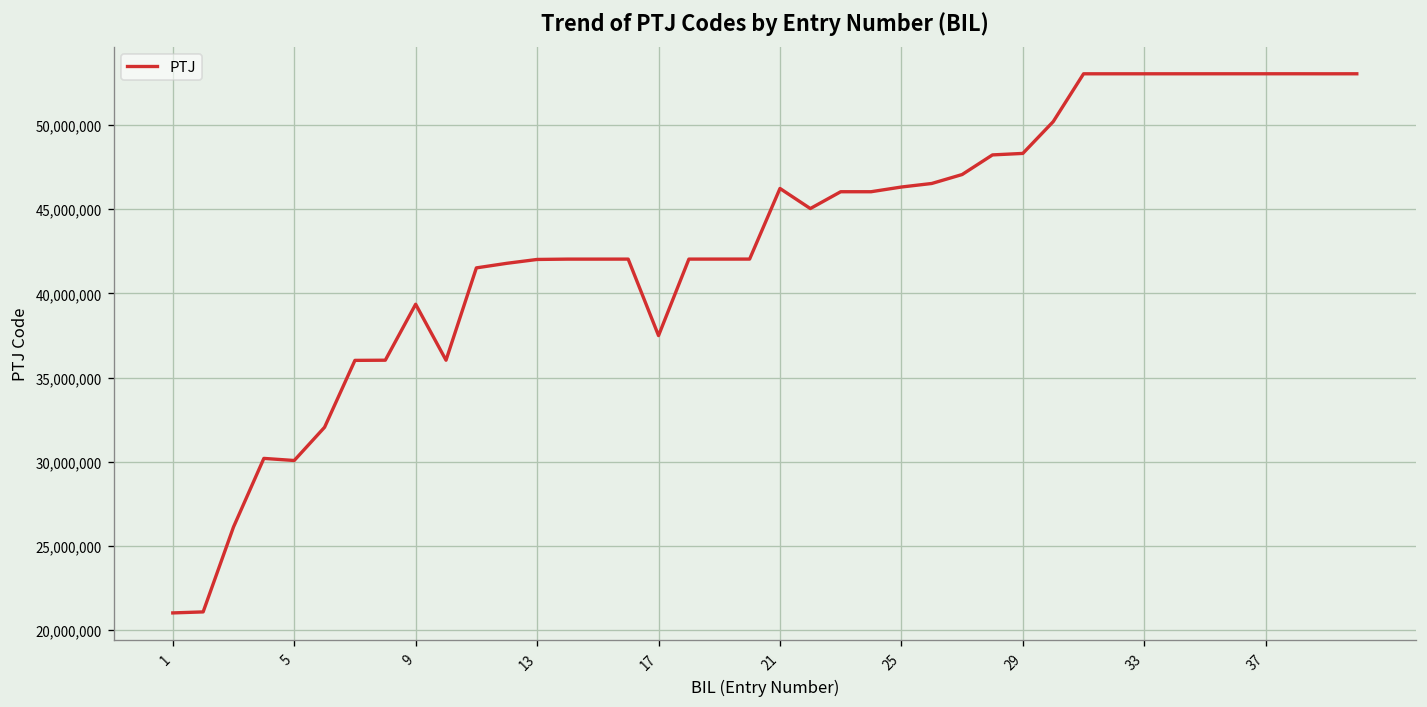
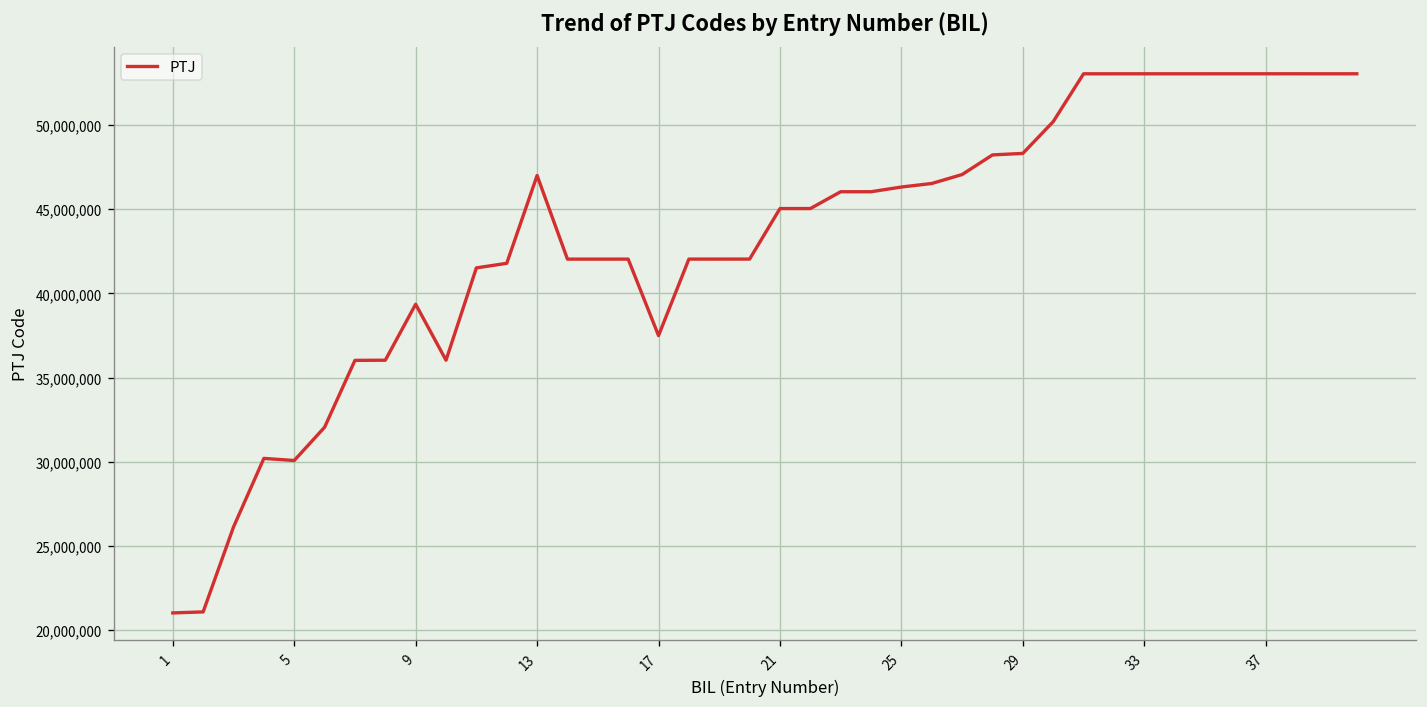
13: 42,000,000 -> 47,000,000
21: 46,200,000 -> 45,000,000
